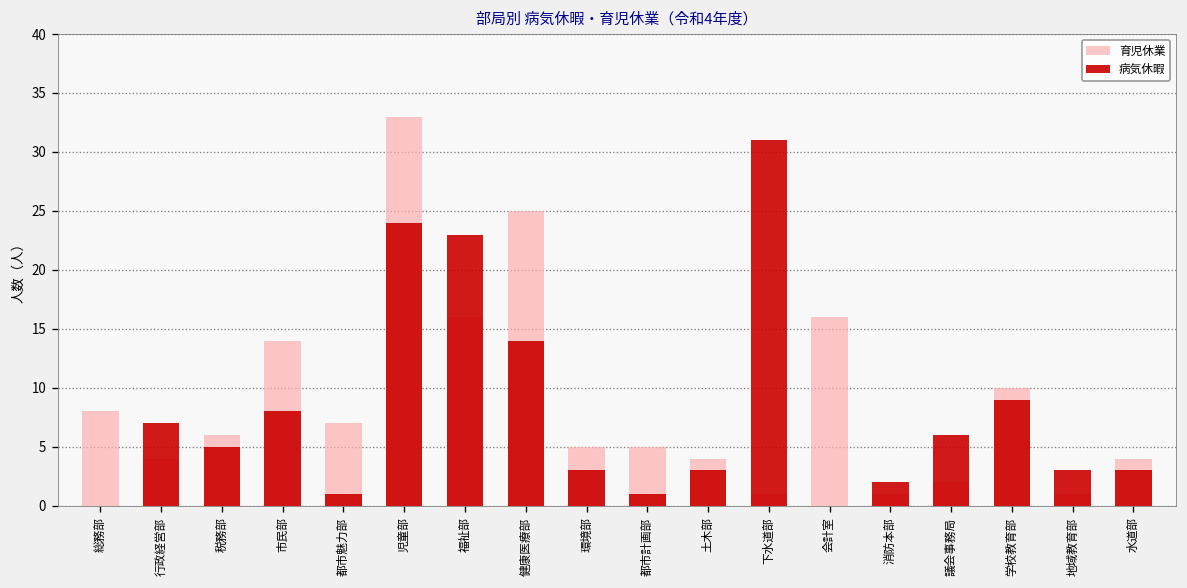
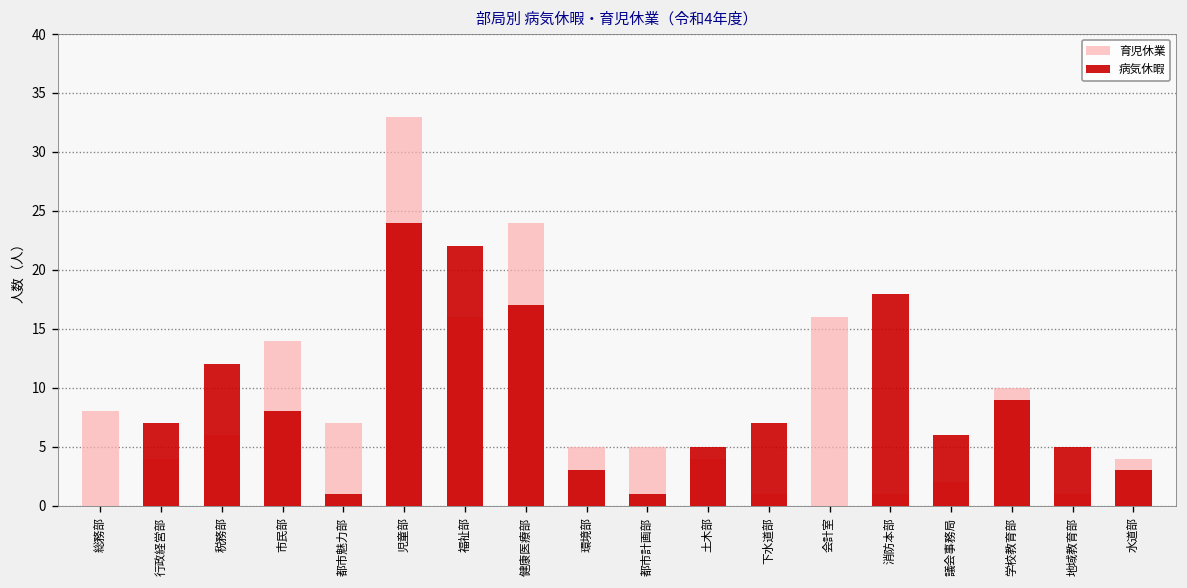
病気休暇, 税務部: 5 -> 12
病気休暇, 福祉部: 23 -> 22
育児休業, 健康医療部: 25 -> 24
病気休暇, 健康医療部: 14 -> 17
病気休暇, 土木部: 3 -> 5
病気休暇, 下水道部: 31 -> 7
病気休暇, 消防本部: 2 -> 18
病気休暇, 地域教育部: 3 -> 5
